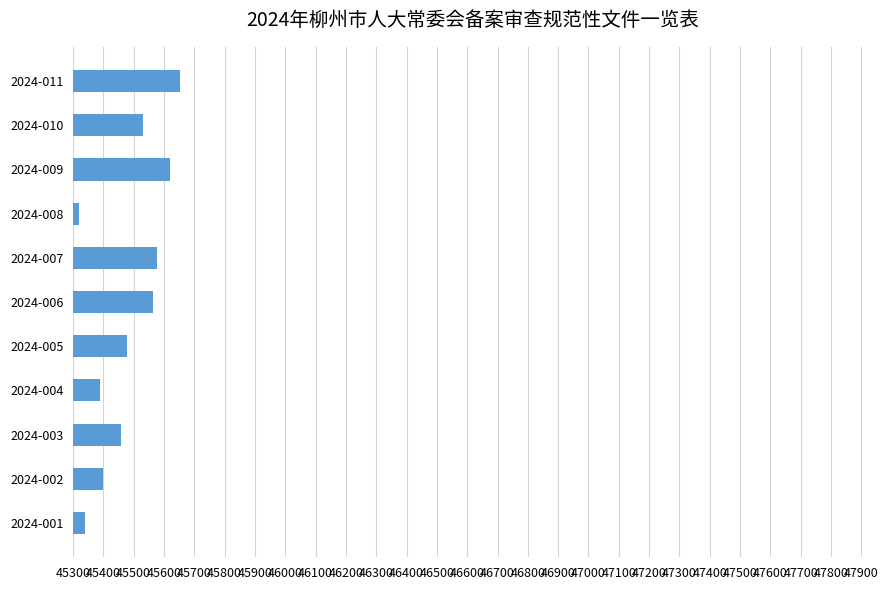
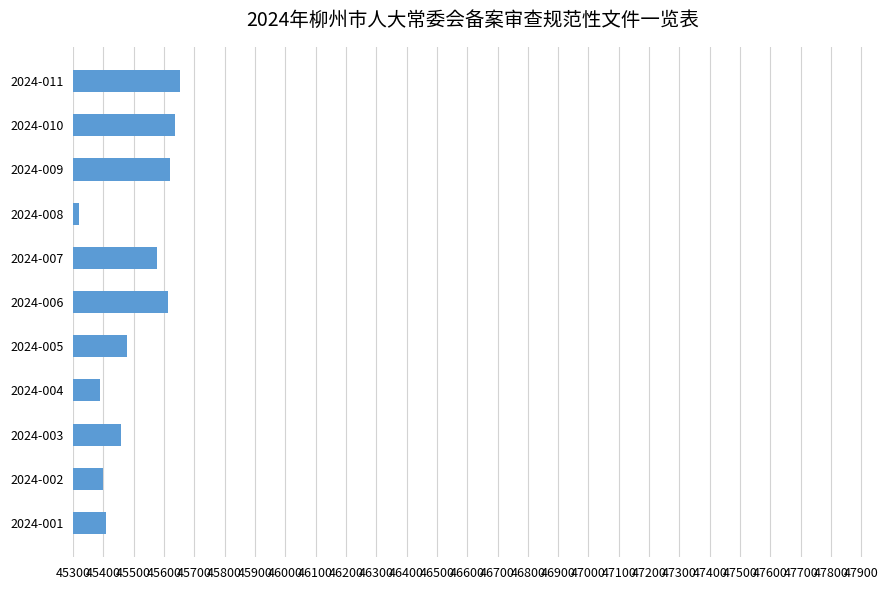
2024-010: 45530 -> 45640
2024-006: 45560 -> 45610
2024-001: 45340 -> 45410
